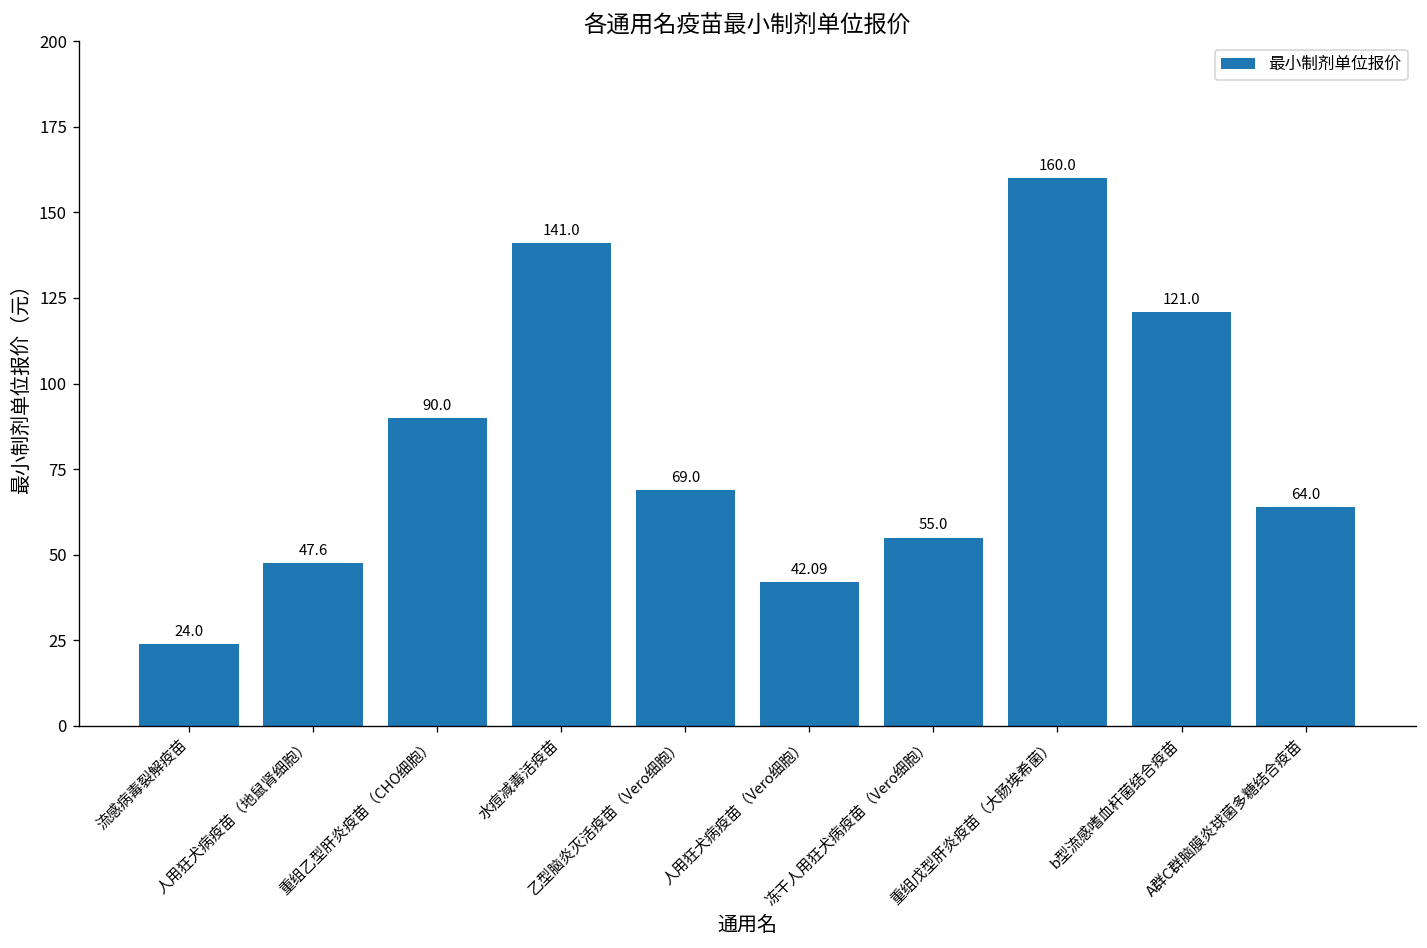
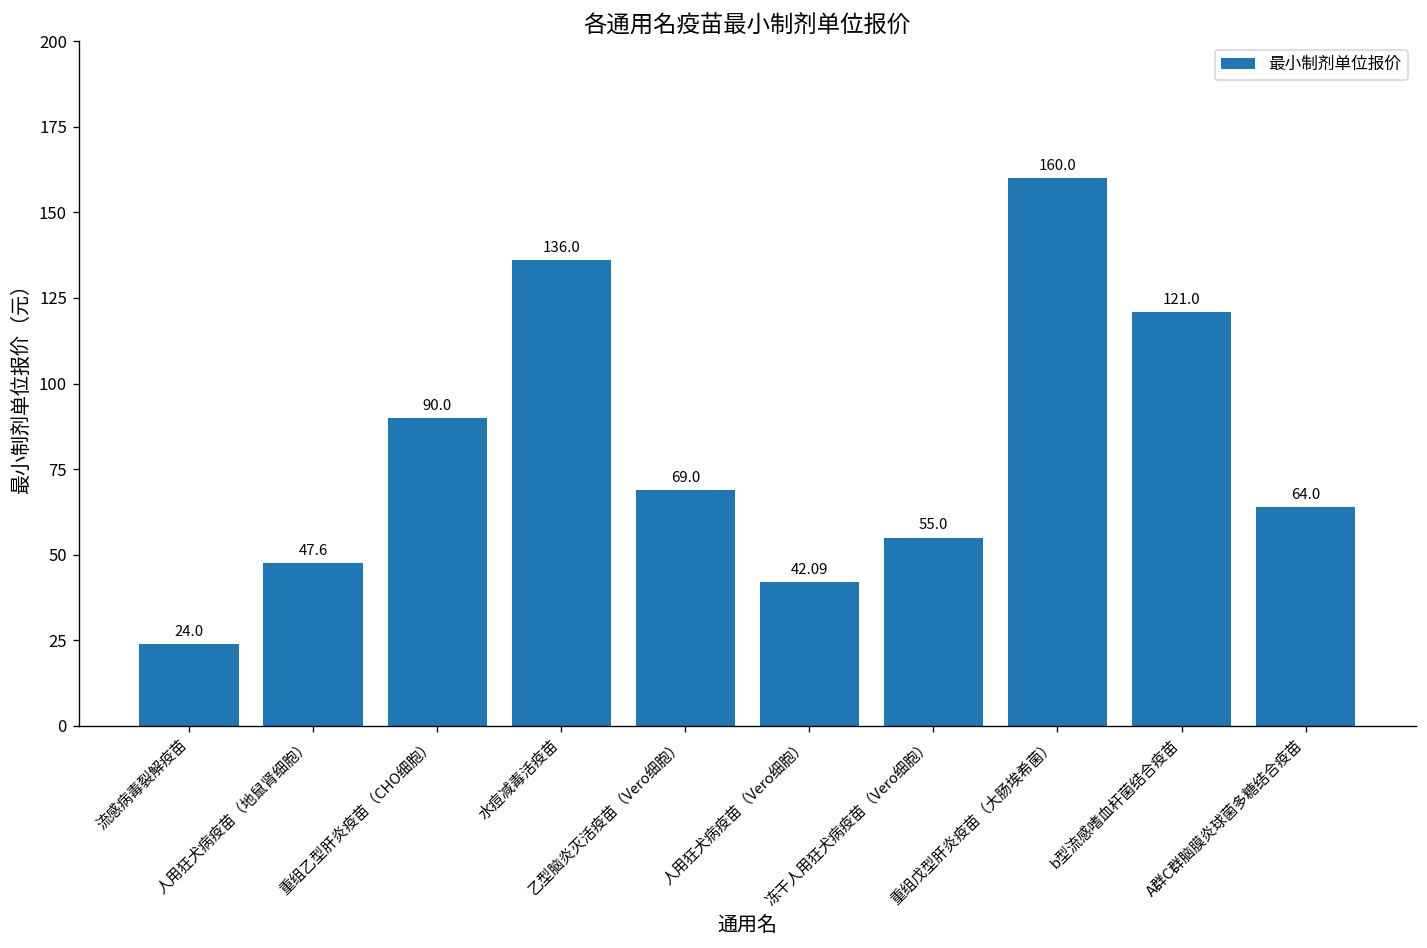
水痘减毒活疫苗: 141.0 -> 136.0
